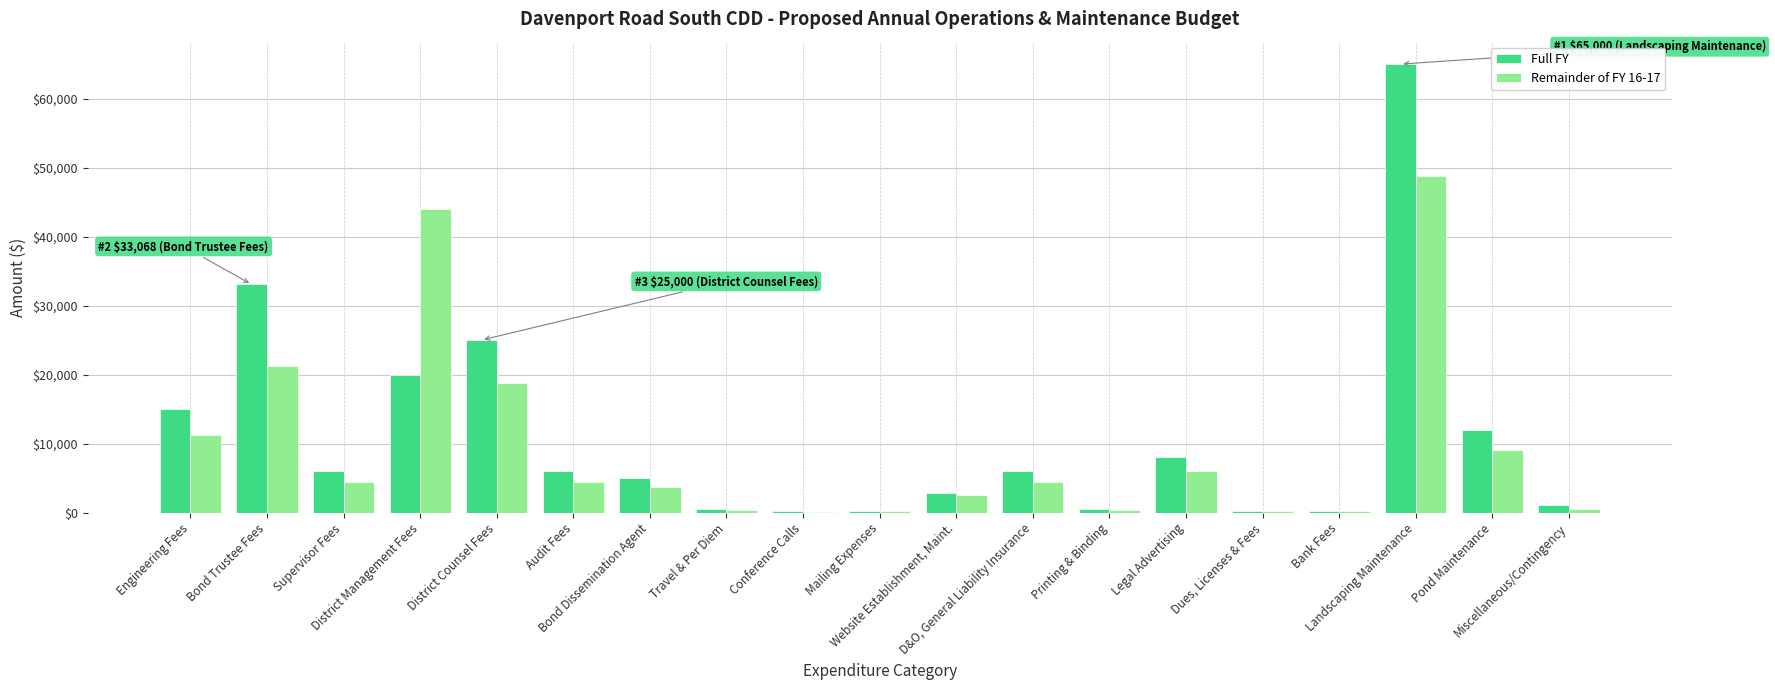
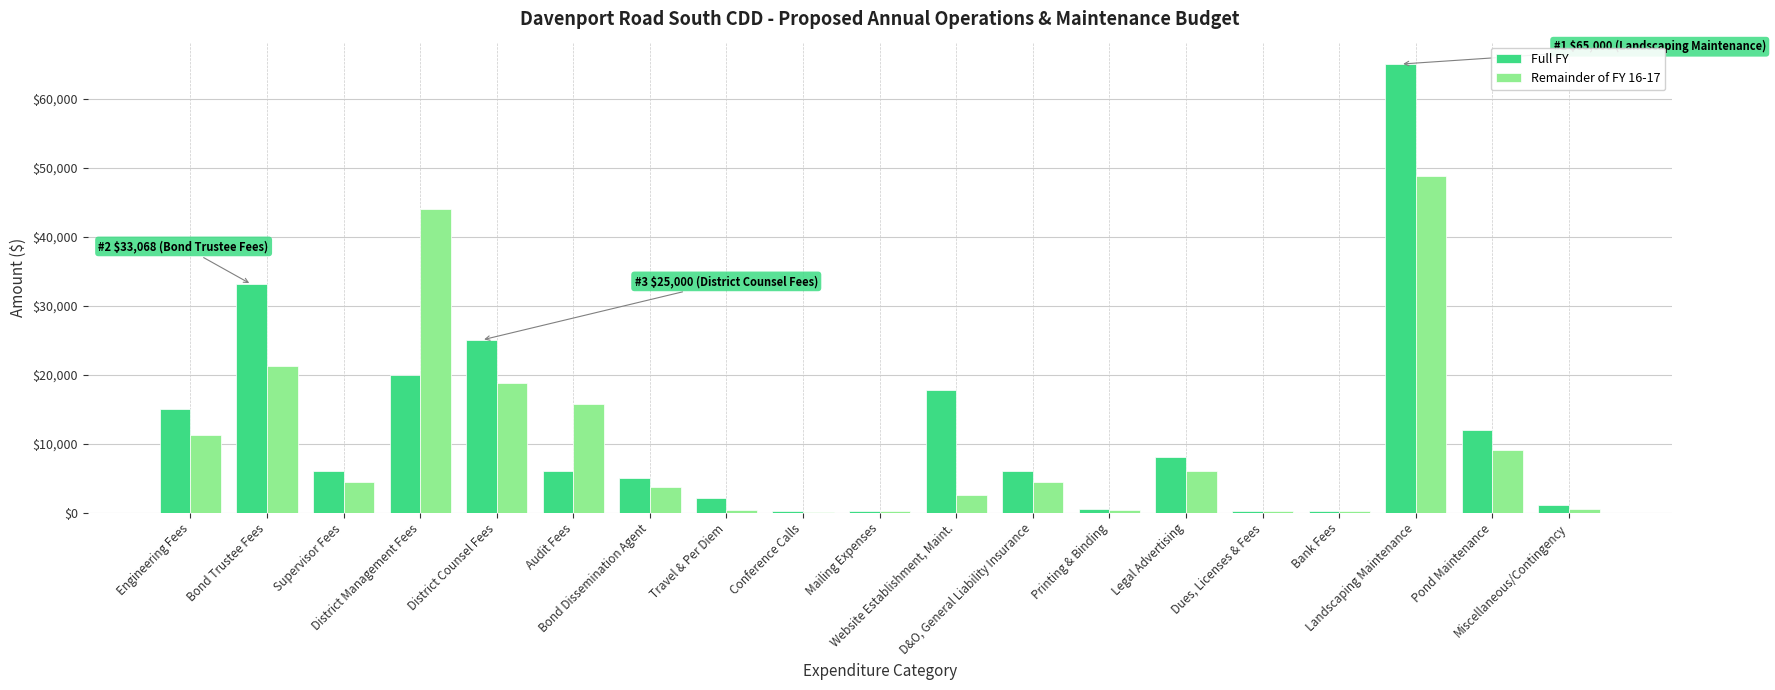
Remainder of FY 16-17, Audit Fees: $5,000 -> $16,000
Full FY, Travel & Per Diem: $1,000 -> $2,000
Full FY, Website Establishment, Maint.: $3,000 -> $18,000
